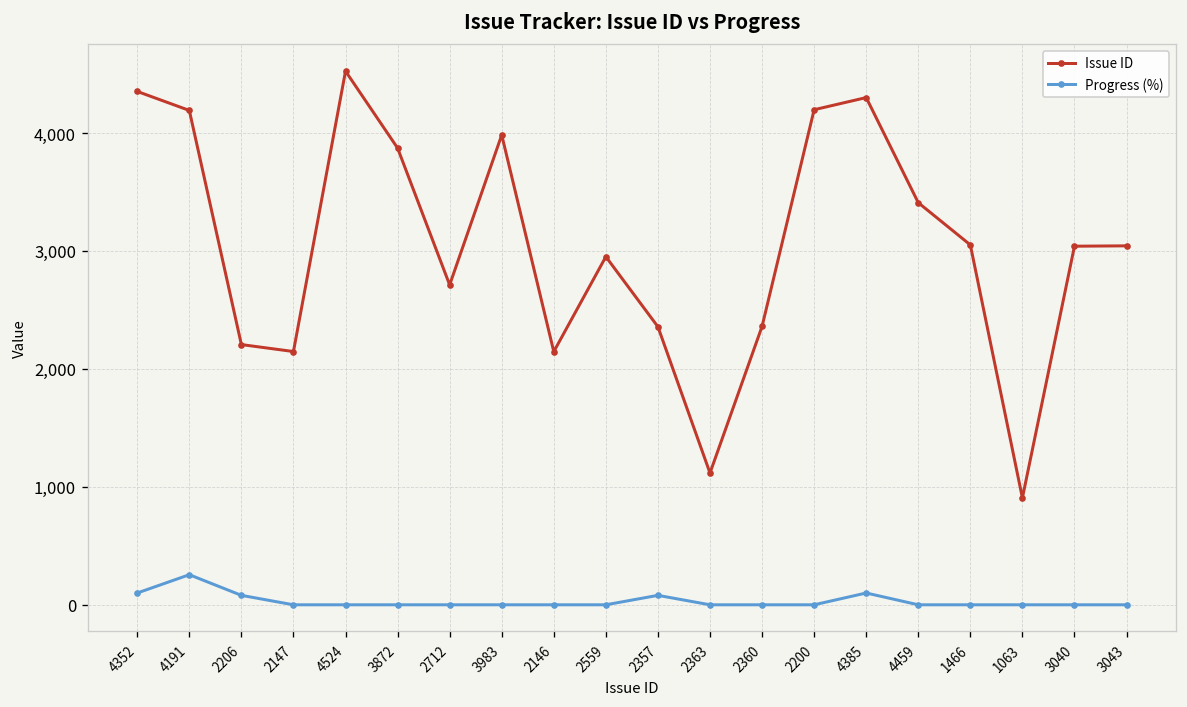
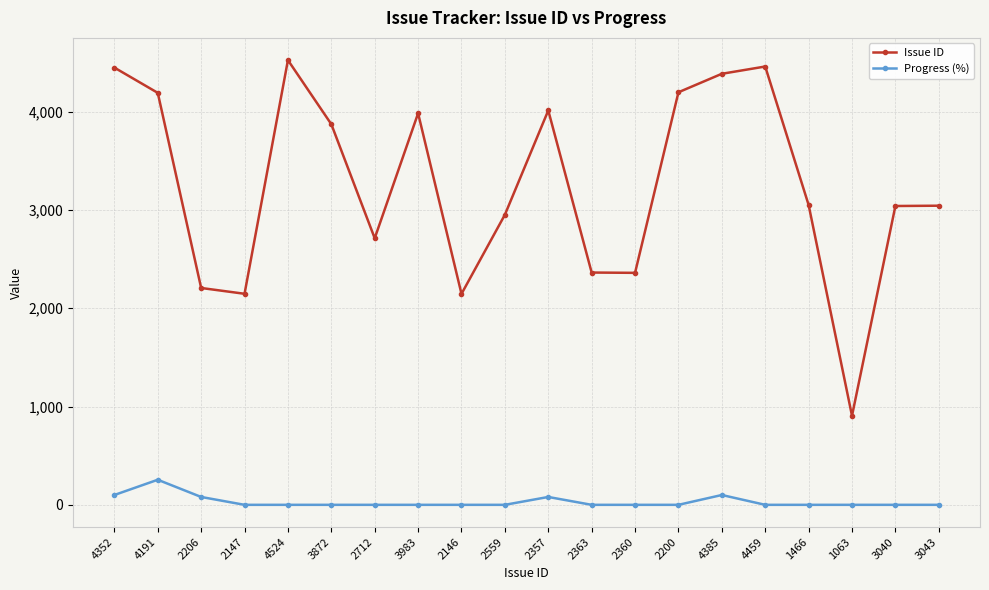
Issue ID, 4352: 4,350 -> 4,450
Issue ID, 2357: 2,400 -> 4,000
Issue ID, 2363: 1,100 -> 2,400
Issue ID, 4385: 4,300 -> 4,400
Issue ID, 4459: 3,400 -> 4,500
